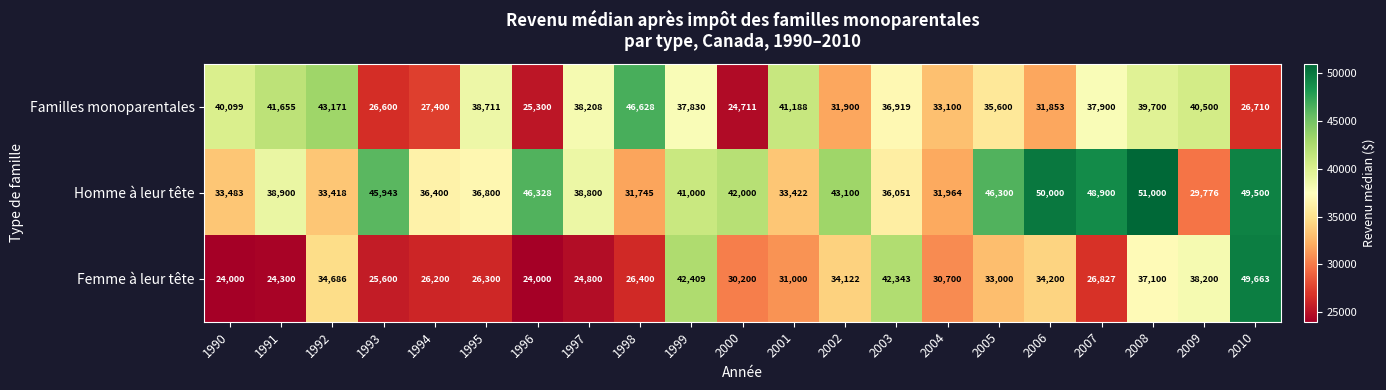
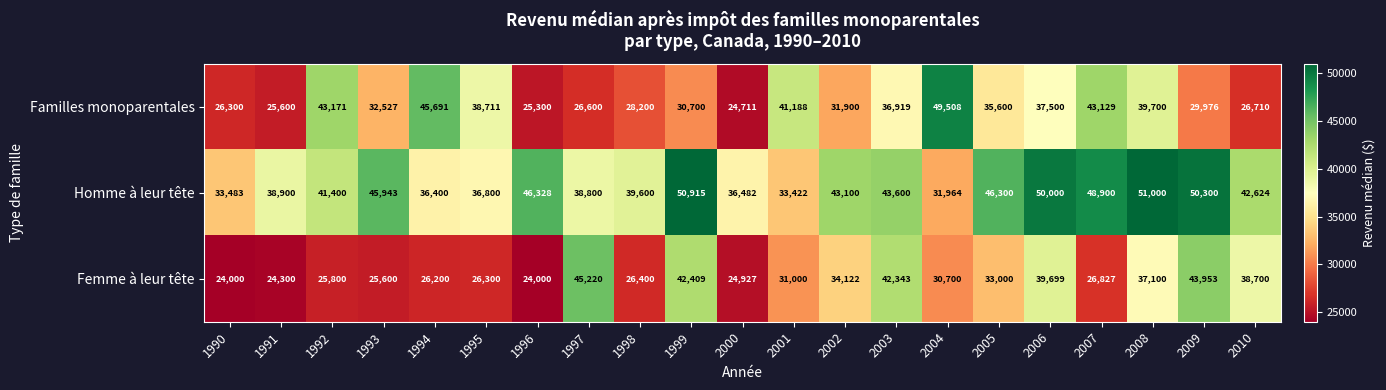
Familles monoparentales, 1990: 40,099 -> 26,300
Familles monoparentales, 1991: 41,655 -> 25,600
Familles monoparentales, 1993: 26,600 -> 32,527
Familles monoparentales, 1994: 27,400 -> 45,691
Familles monoparentales, 1997: 38,208 -> 26,600
Familles monoparentales, 1998: 46,628 -> 28,200
Familles monoparentales, 1999: 37,830 -> 30,700
Familles monoparentales, 2004: 33,100 -> 49,508
Familles monoparentales, 2006: 31,853 -> 37,500
Familles monoparentales, 2007: 37,900 -> 43,129
Familles monoparentales, 2009: 40,500 -> 29,976
Homme à leur tête, 1992: 33,418 -> 41,400
Homme à leur tête, 1998: 31,745 -> 39,600
Homme à leur tête, 1999: 41,000 -> 50,915
Homme à leur tête, 2000: 42,000 -> 36,482
Homme à leur tête, 2003: 36,051 -> 43,600
Homme à leur tête, 2009: 29,776 -> 50,300
Homme à leur tête, 2010: 49,500 -> 42,624
Femme à leur tête, 1992: 34,686 -> 25,800
Femme à leur tête, 1997: 24,800 -> 45,220
Femme à leur tête, 2000: 30,200 -> 24,927
Femme à leur tête, 2006: 34,200 -> 39,699
Femme à leur tête, 2009: 38,200 -> 43,953
Femme à leur tête, 2010: 49,663 -> 38,700
